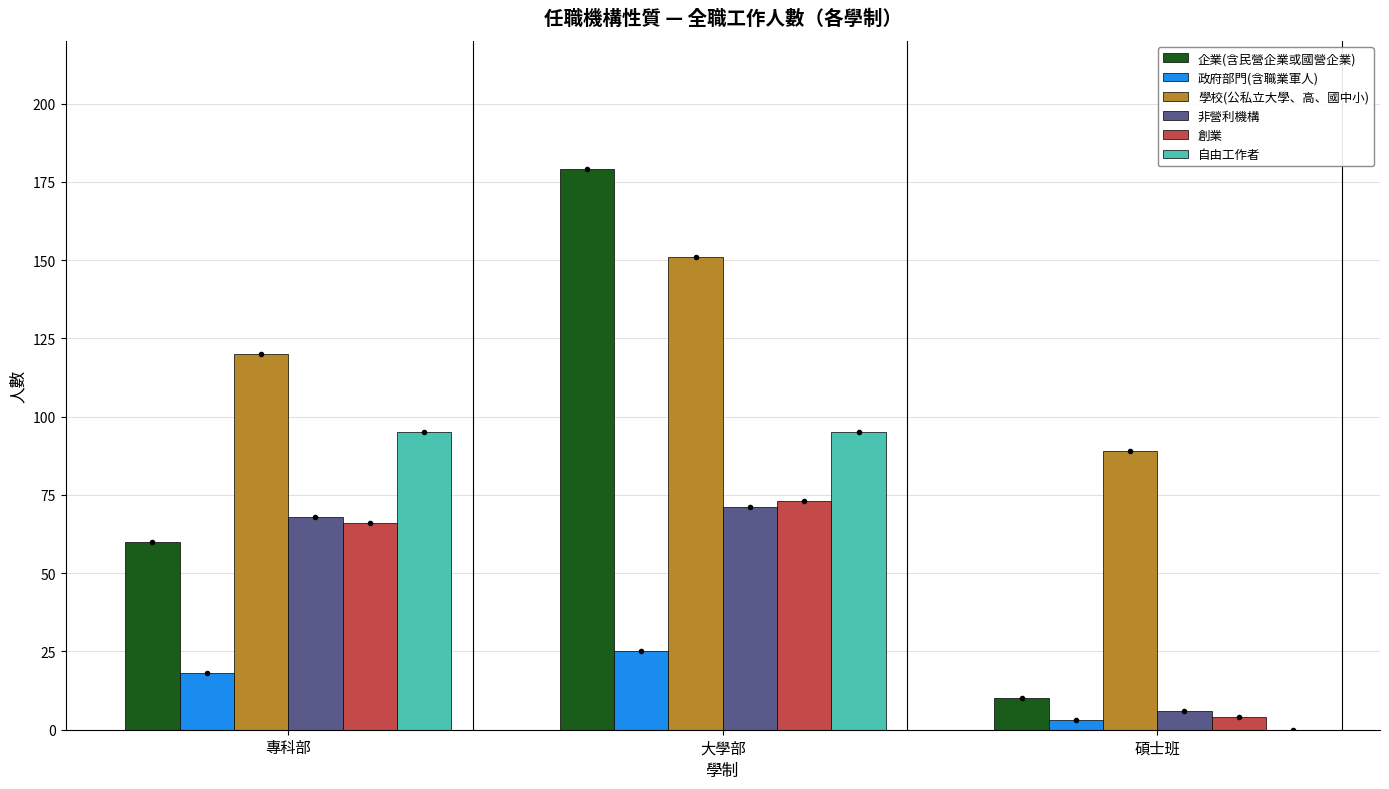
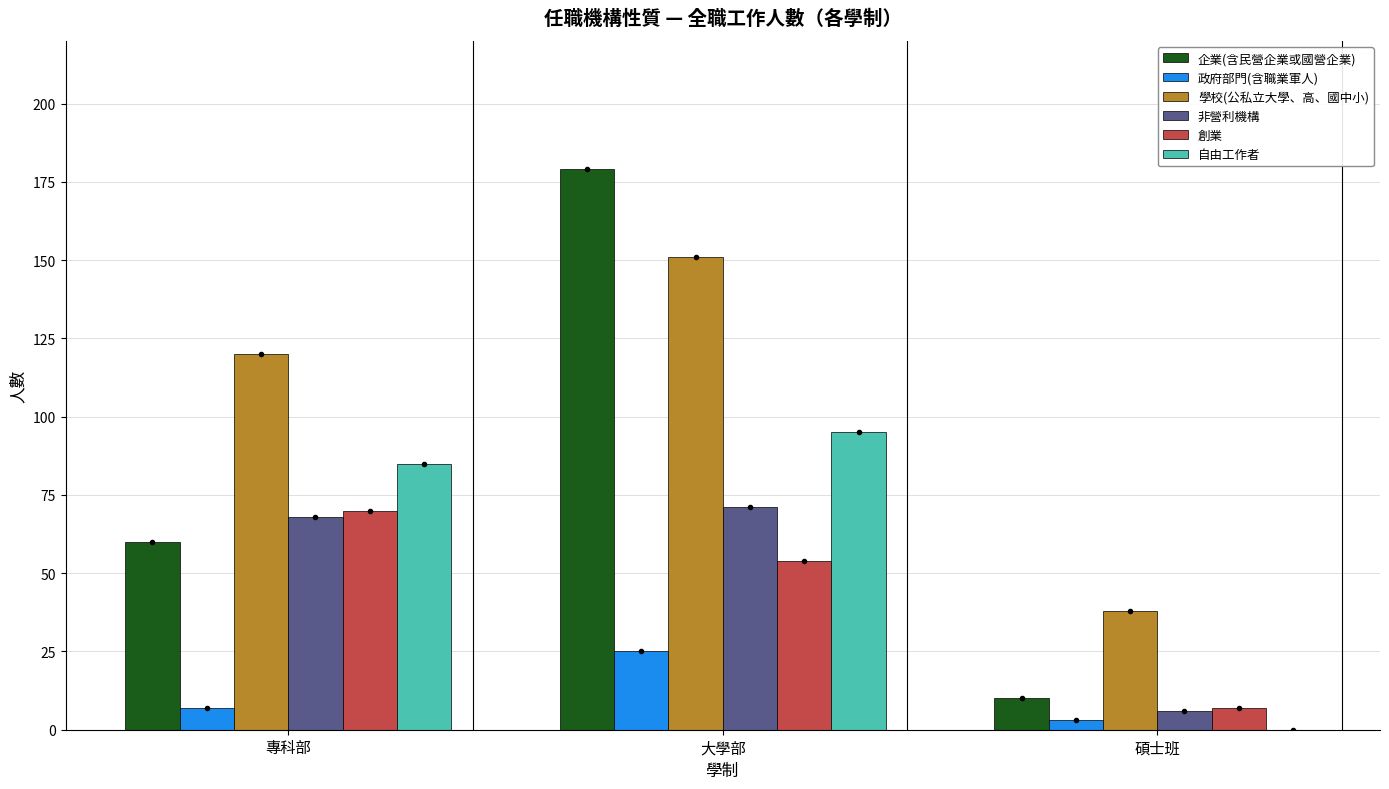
政府部門(含職業軍人), 專科部: 18 -> 7
創業, 專科部: 66 -> 70
自由工作者, 專科部: 95 -> 85
創業, 大學部: 73 -> 54
學校(公私立大學、高、國中小), 碩士班: 89 -> 38
創業, 碩士班: 4 -> 7
